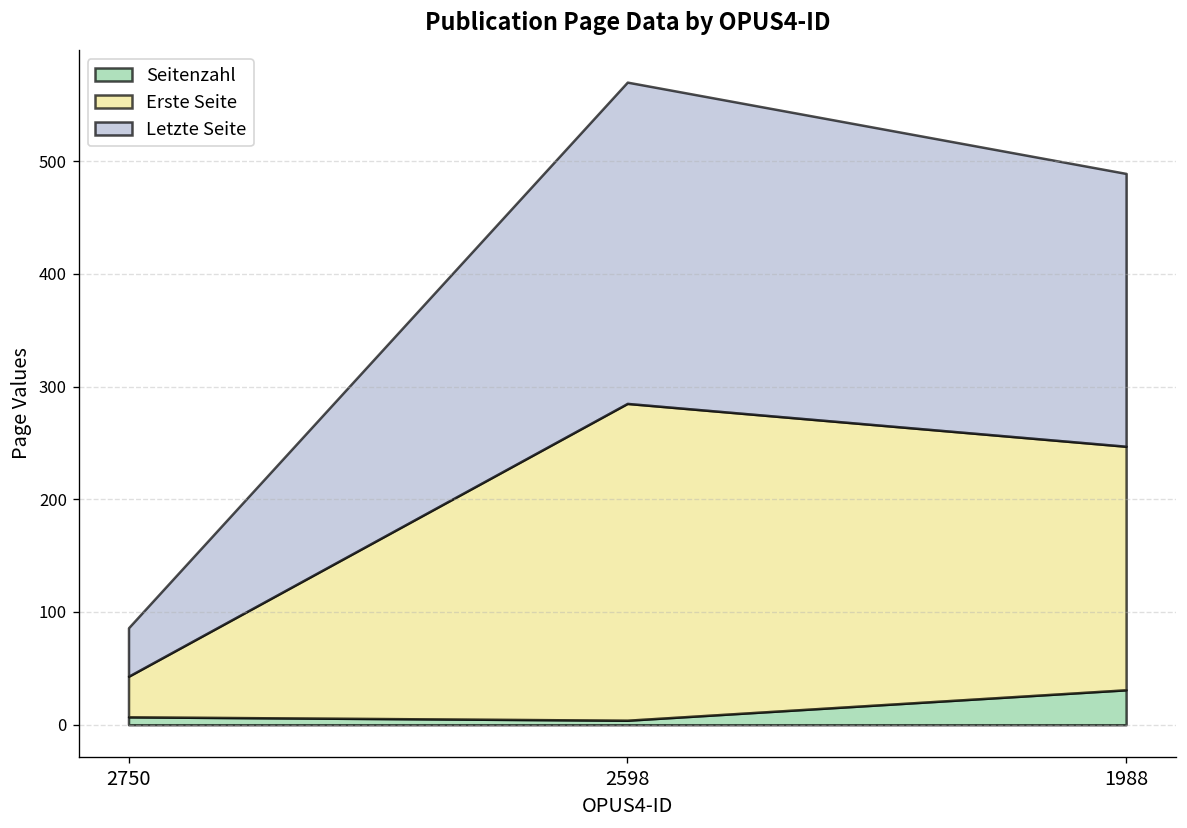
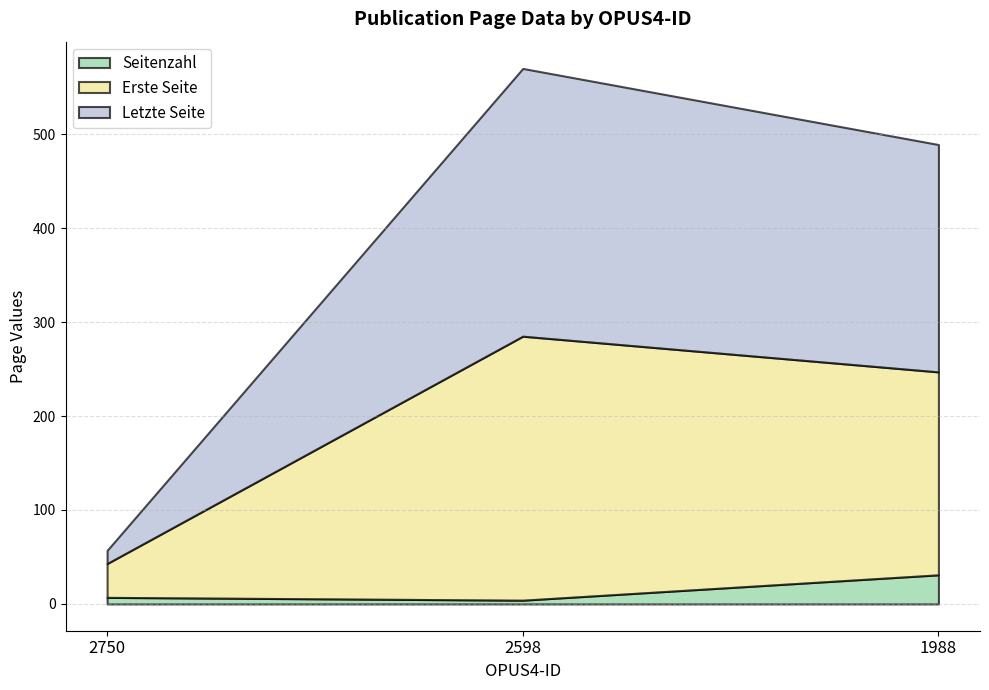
Letzte Seite, 2750: 40 -> 10
